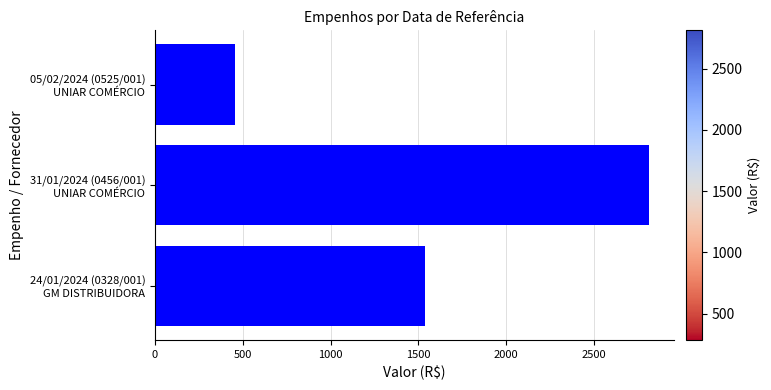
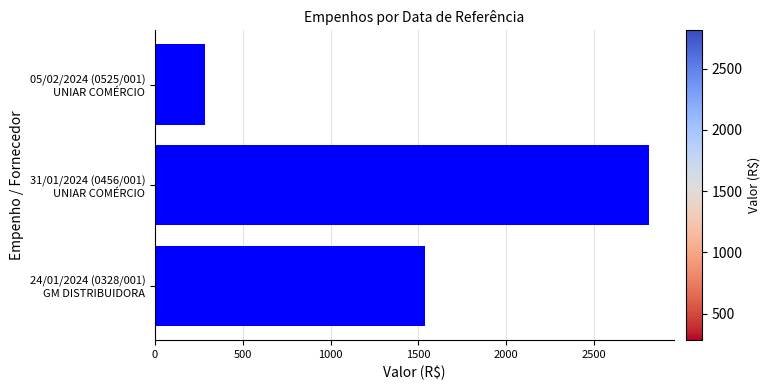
05/02/2024 (0525/001) UNIAR COMÉRCIO: 460 -> 280
